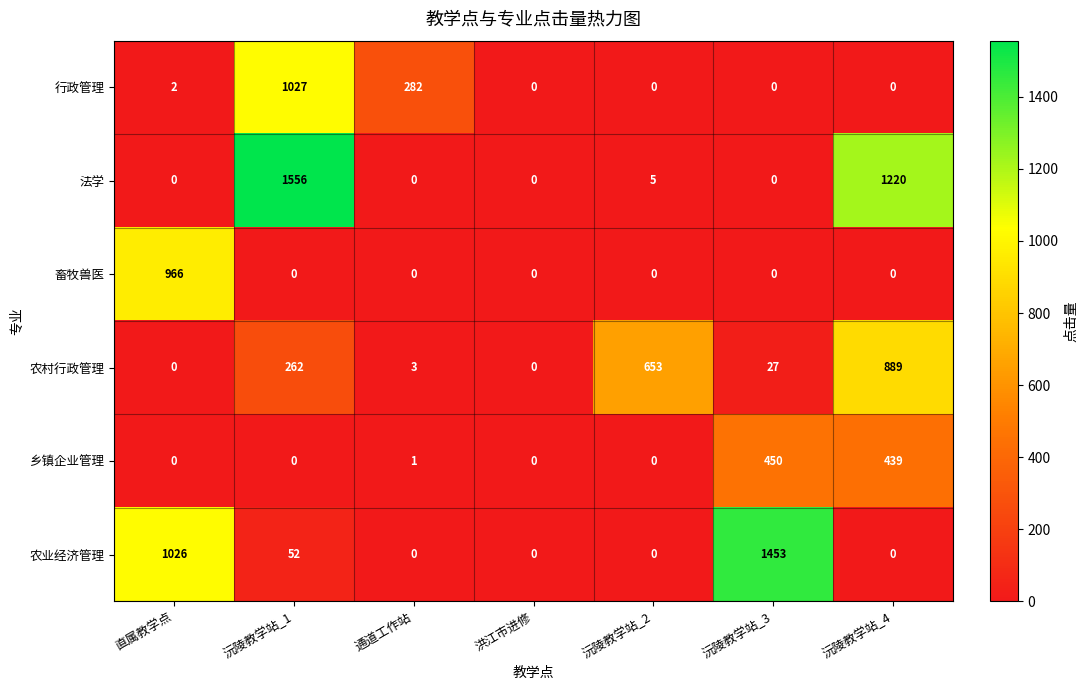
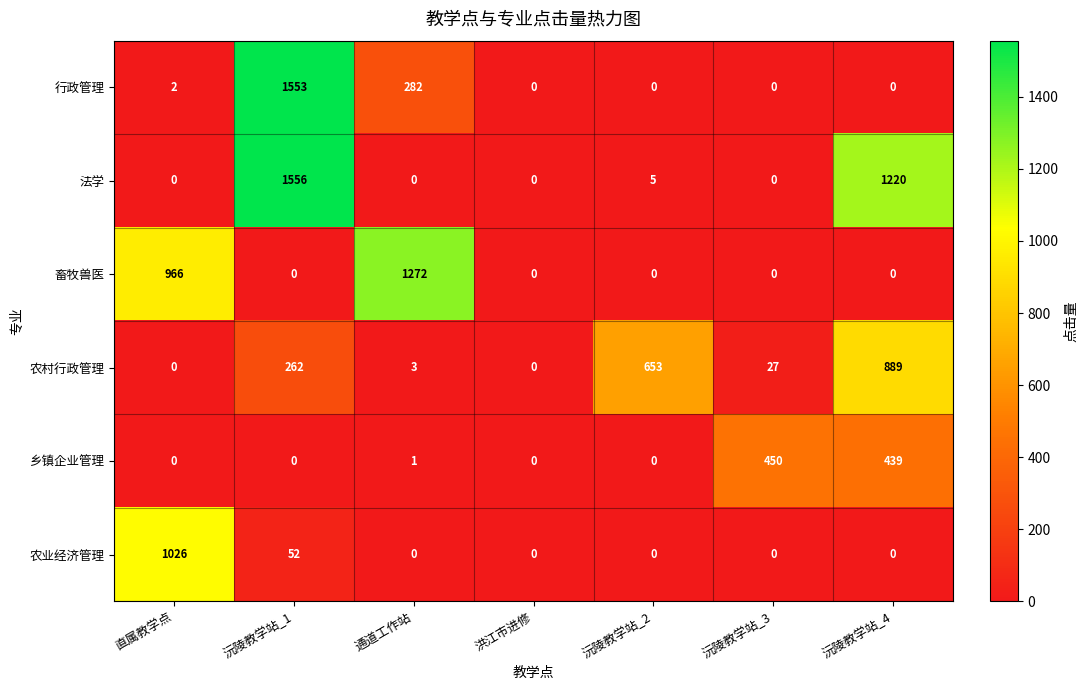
行政管理, 沅陵教学站_1: 1027 -> 1553
畜牧兽医, 通道工作站: 0 -> 1272
农业经济管理, 沅陵教学站_3: 1453 -> 0
